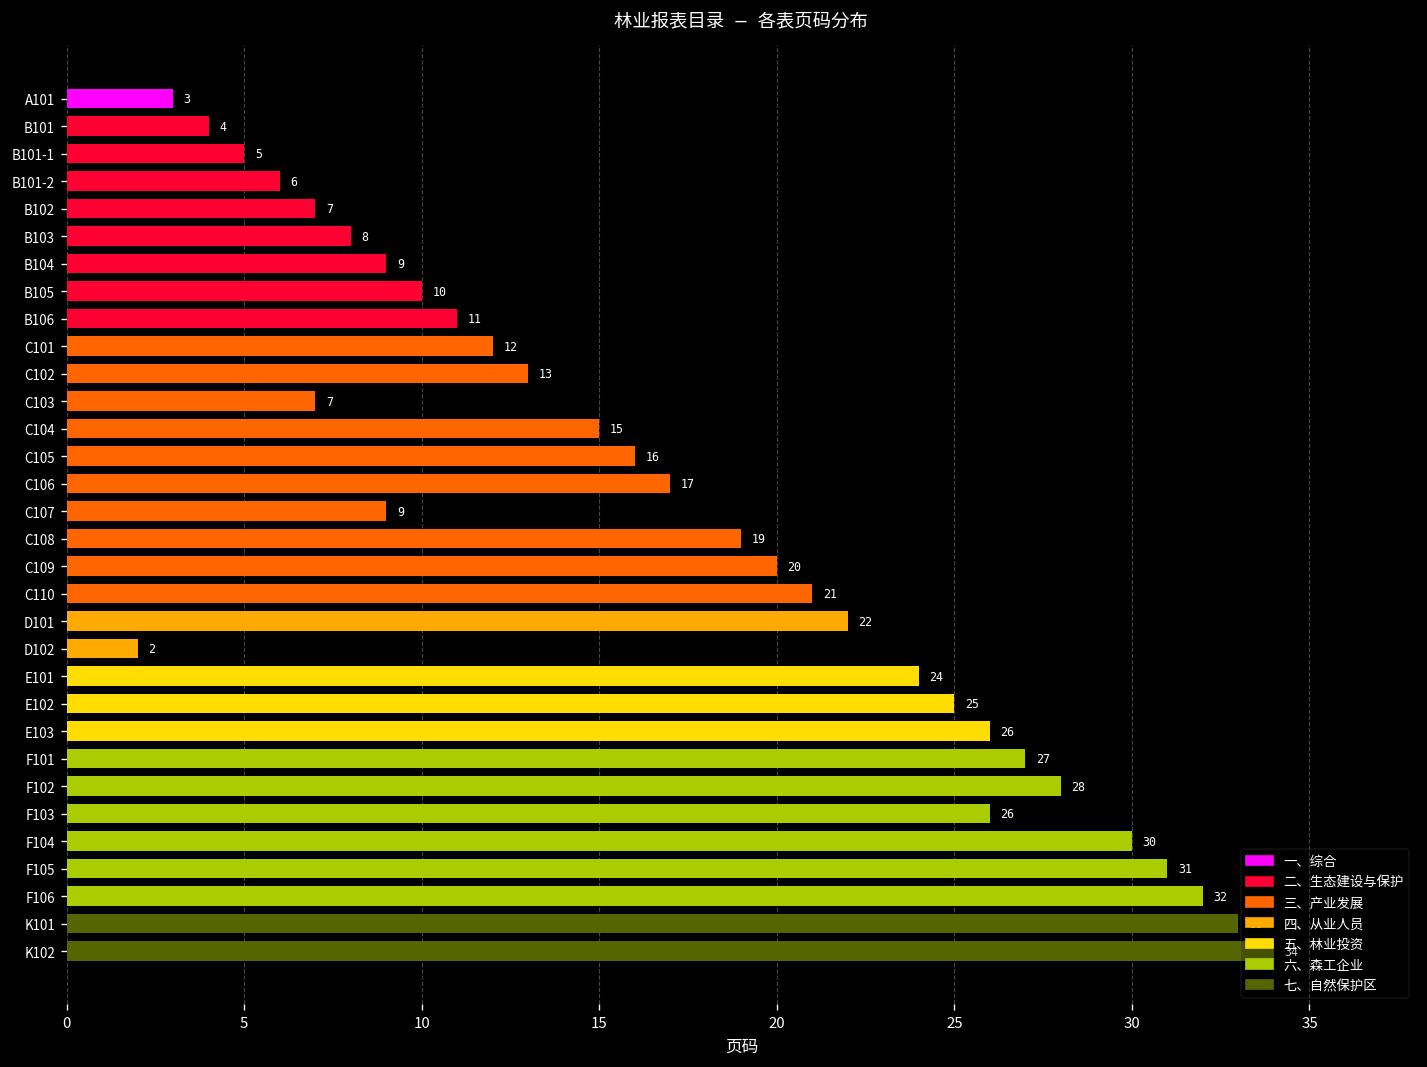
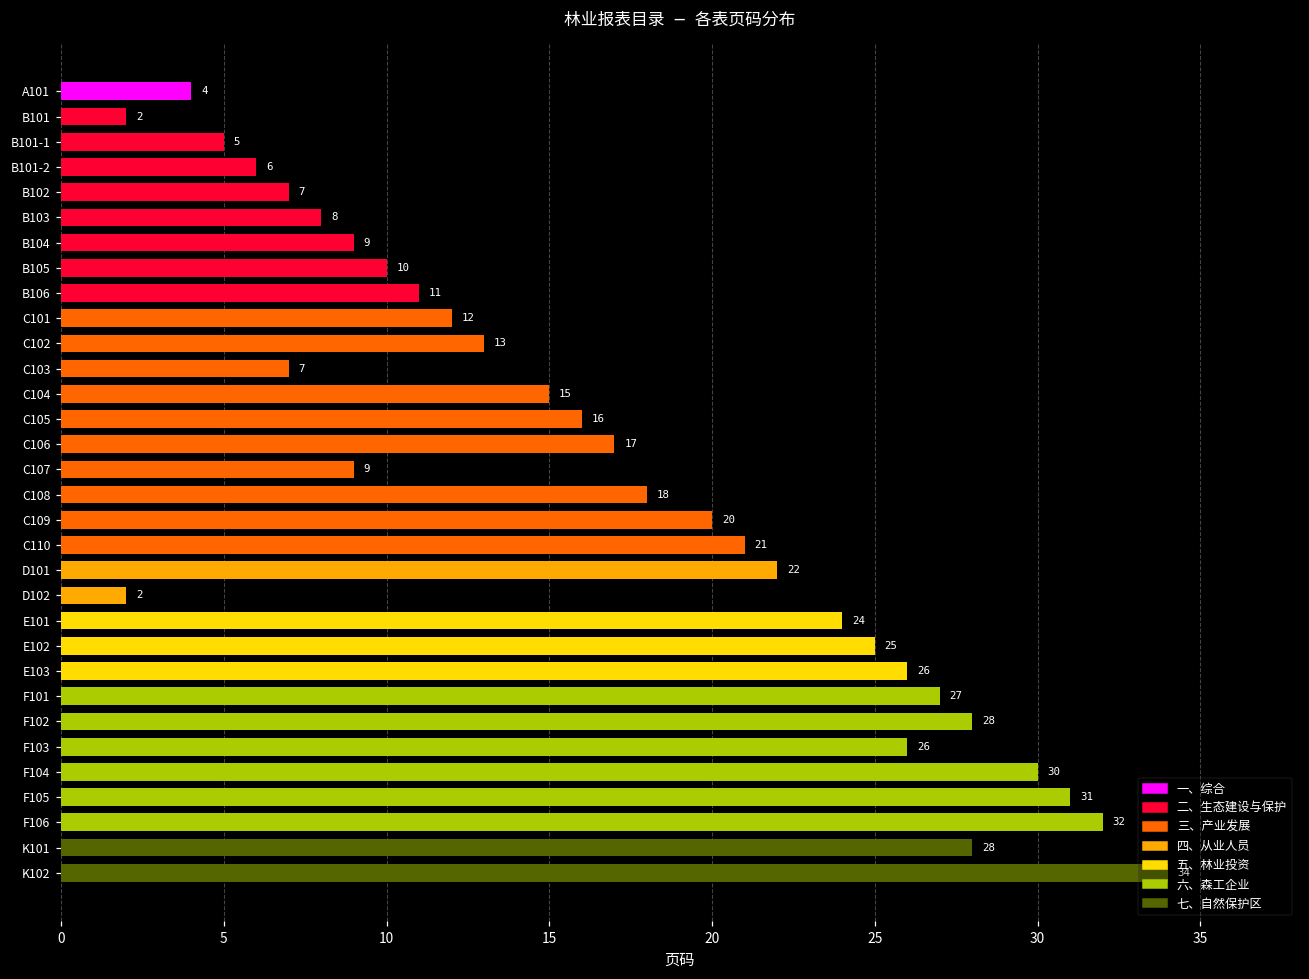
A101: 3 -> 4
B101: 4 -> 2
C108: 19 -> 18
K101: 33 -> 28
